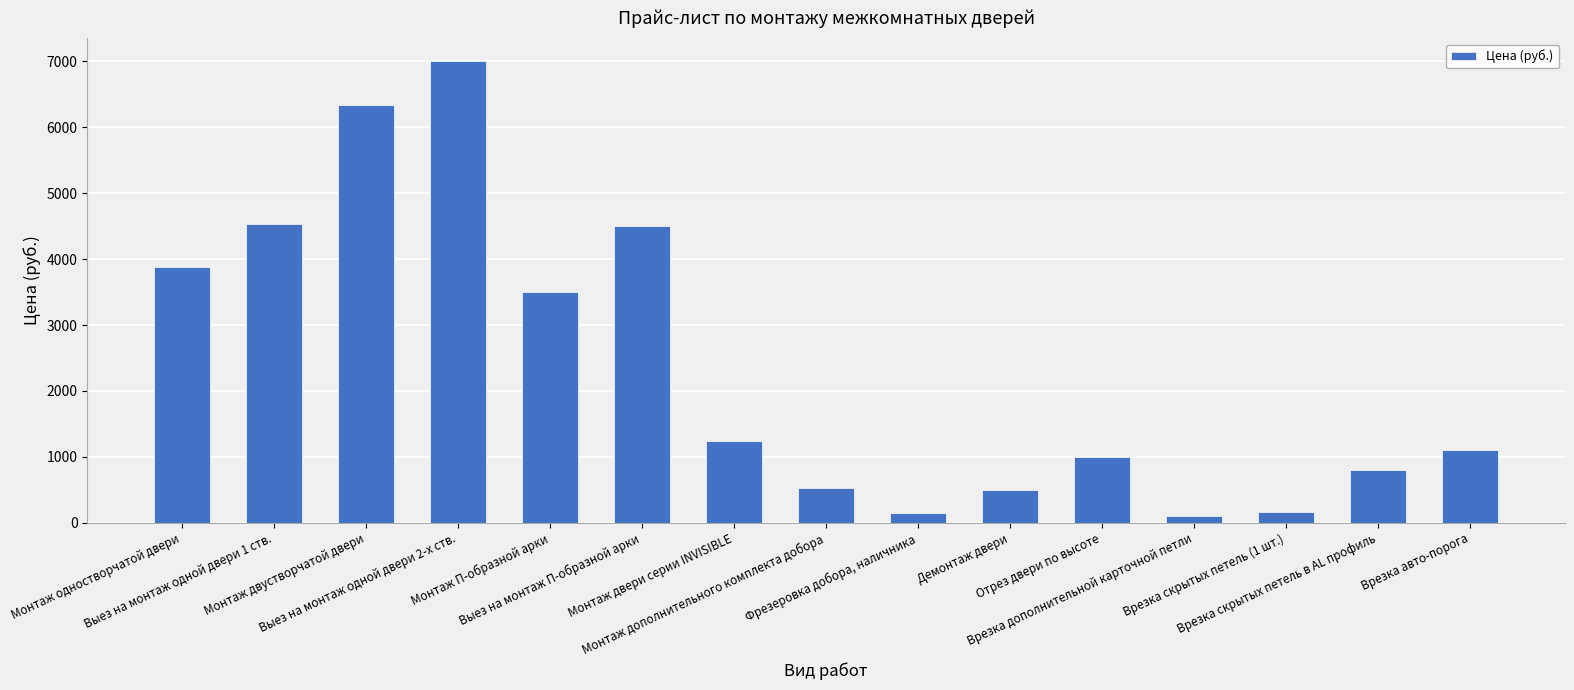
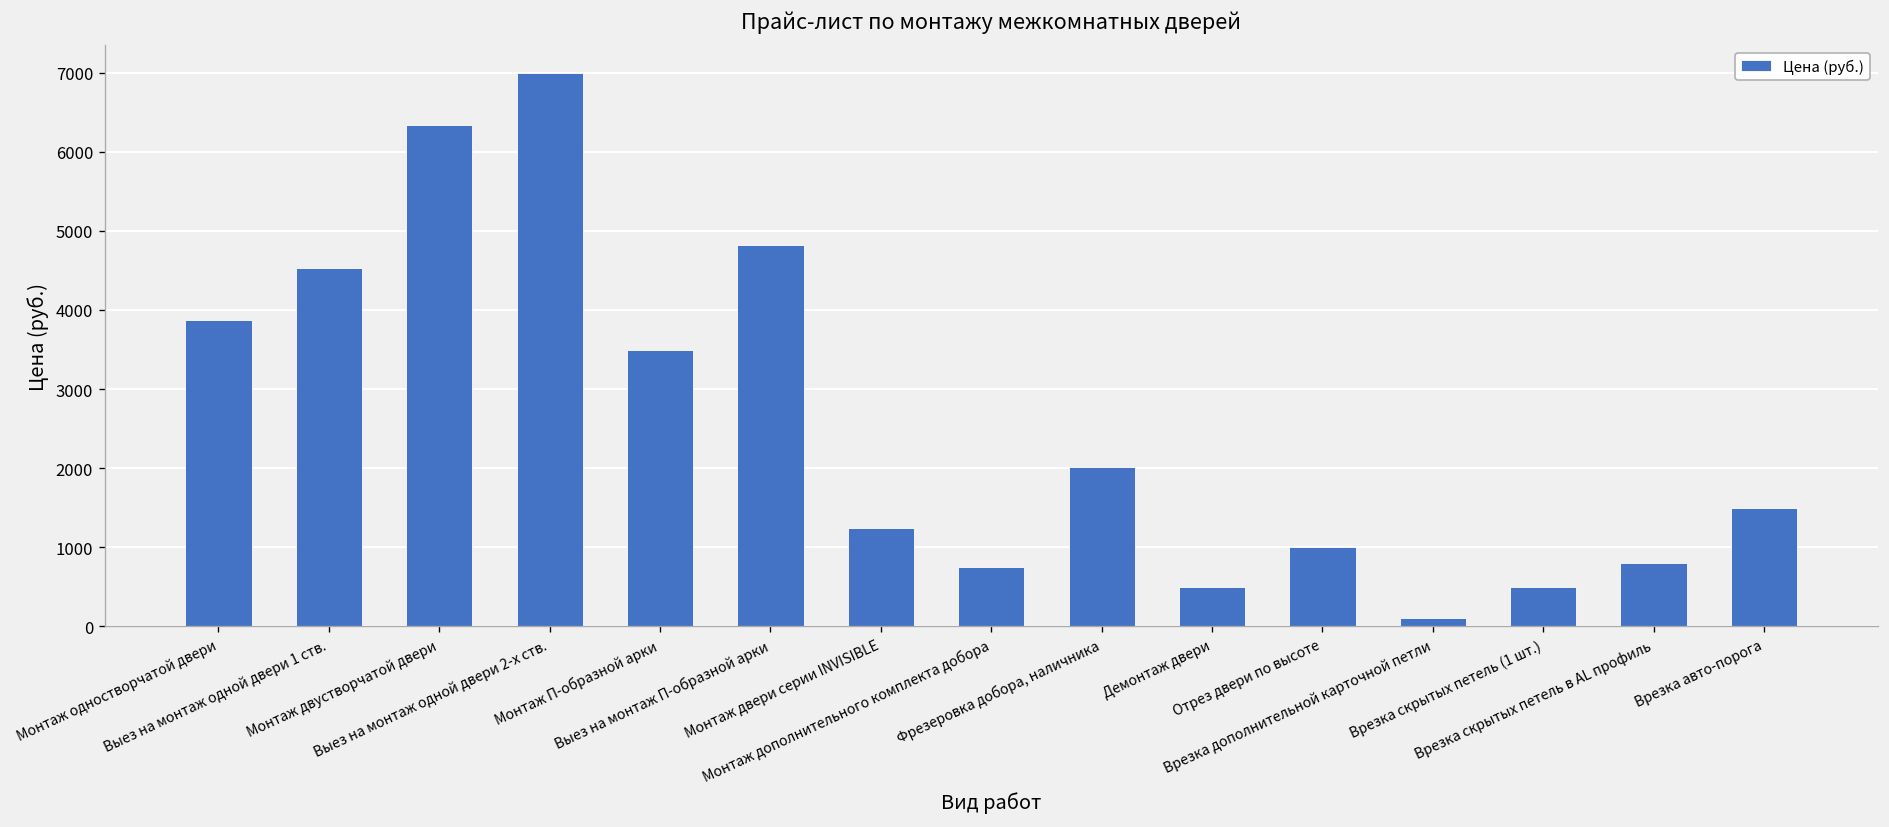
Выез на монтаж П-образной арки: 4500 -> 4800
Монтаж дополнительного комплекта добора: 500 -> 800
Фрезеровка добора, наличника: 200 -> 2000
Врезка скрытых петель (1 шт.): 200 -> 500
Врезка авто-порога: 1100 -> 1500
